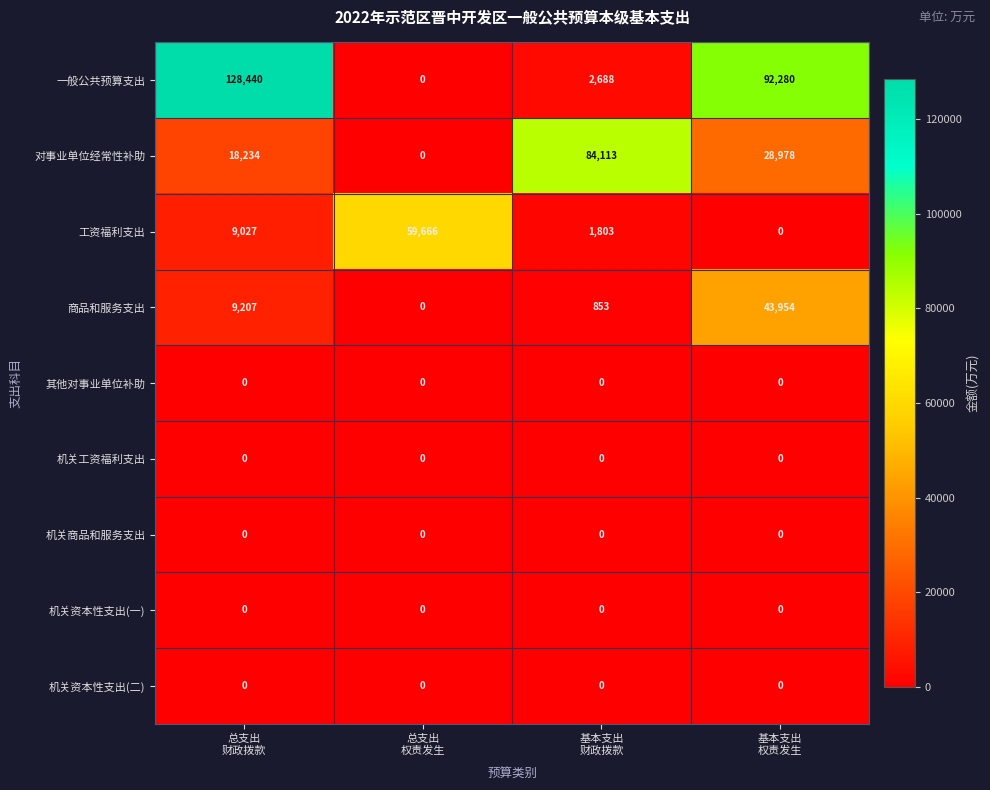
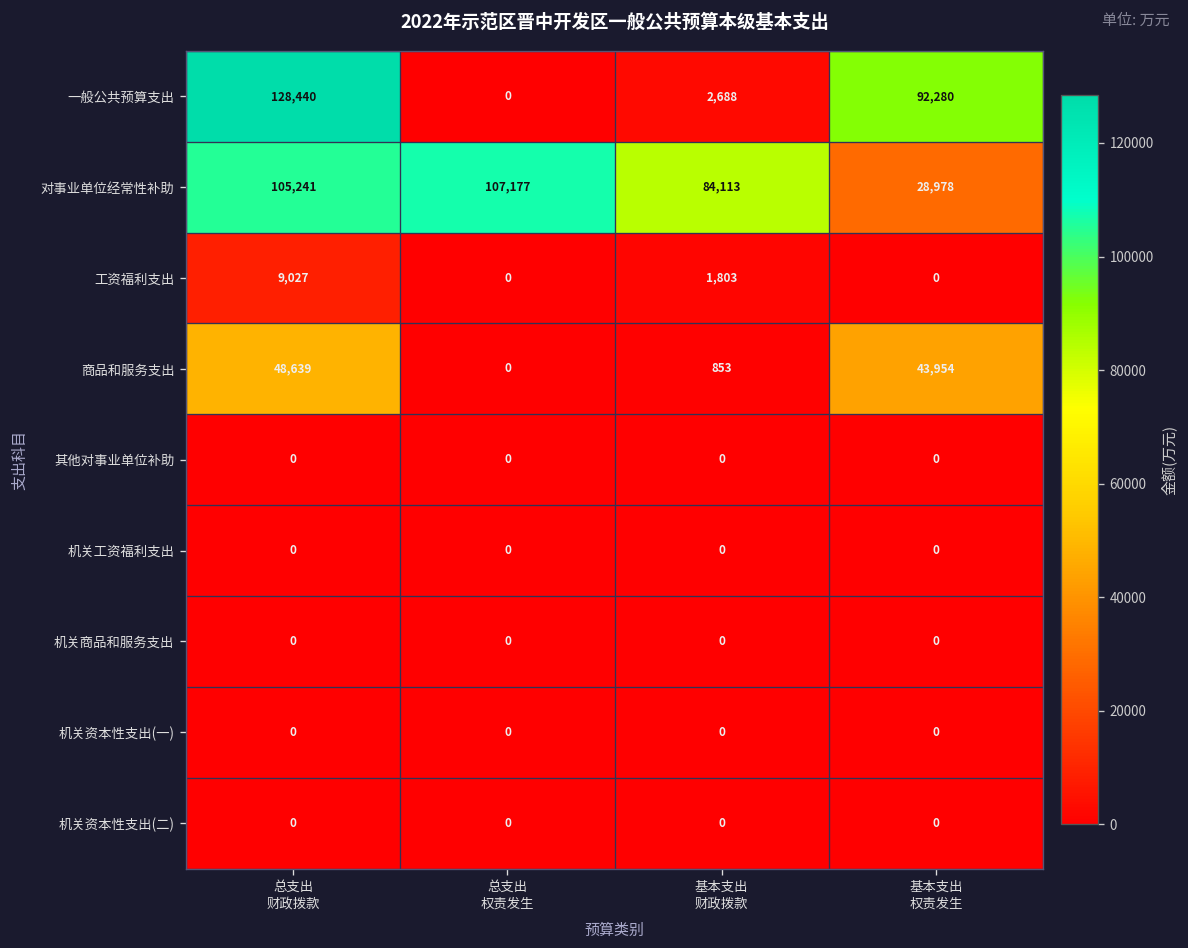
对事业单位经常性补助, 总支出 财政拨款: 18,234 -> 105,241
对事业单位经常性补助, 总支出 权责发生: 0 -> 107,177
工资福利支出, 总支出 权责发生: 59,666 -> 0
商品和服务支出, 总支出 财政拨款: 9,207 -> 48,639
